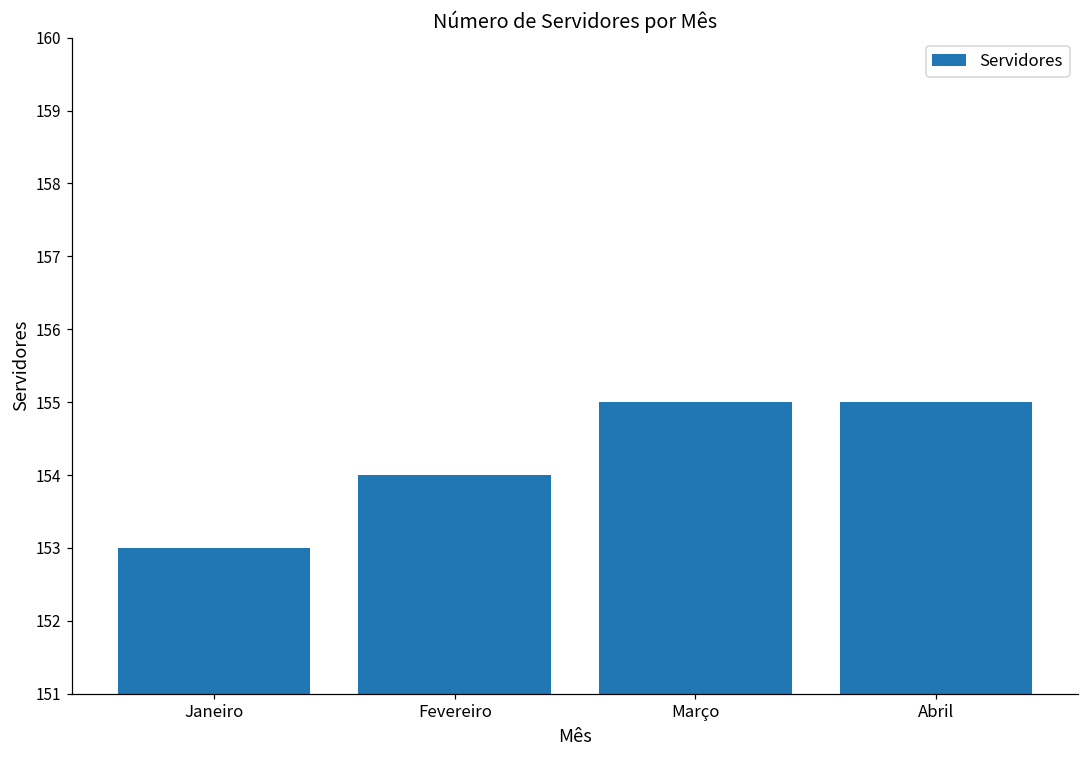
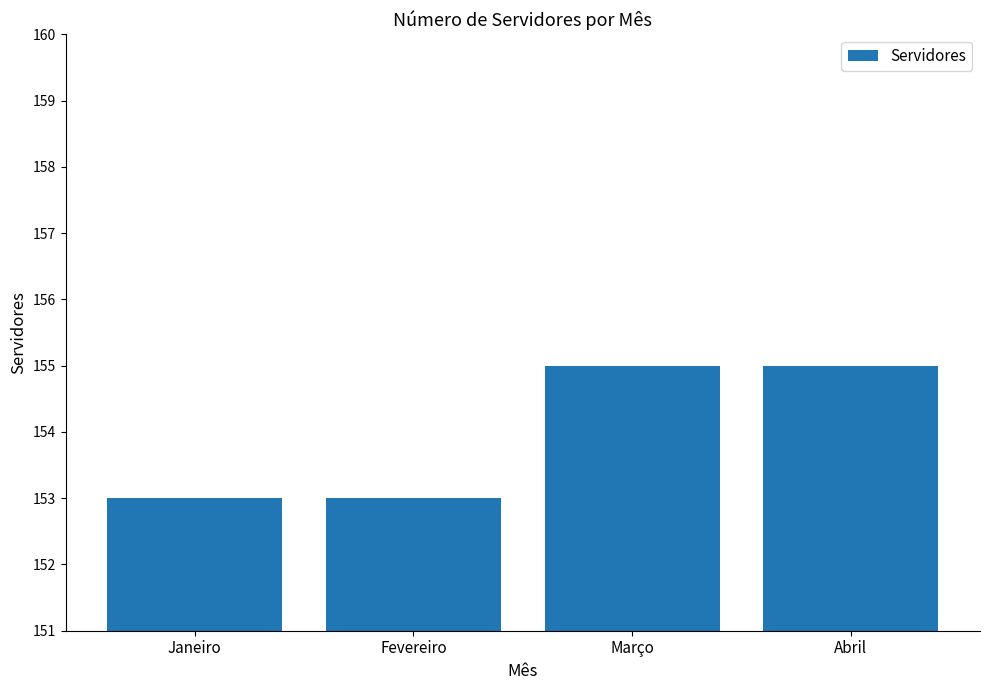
Fevereiro: 154 -> 153
